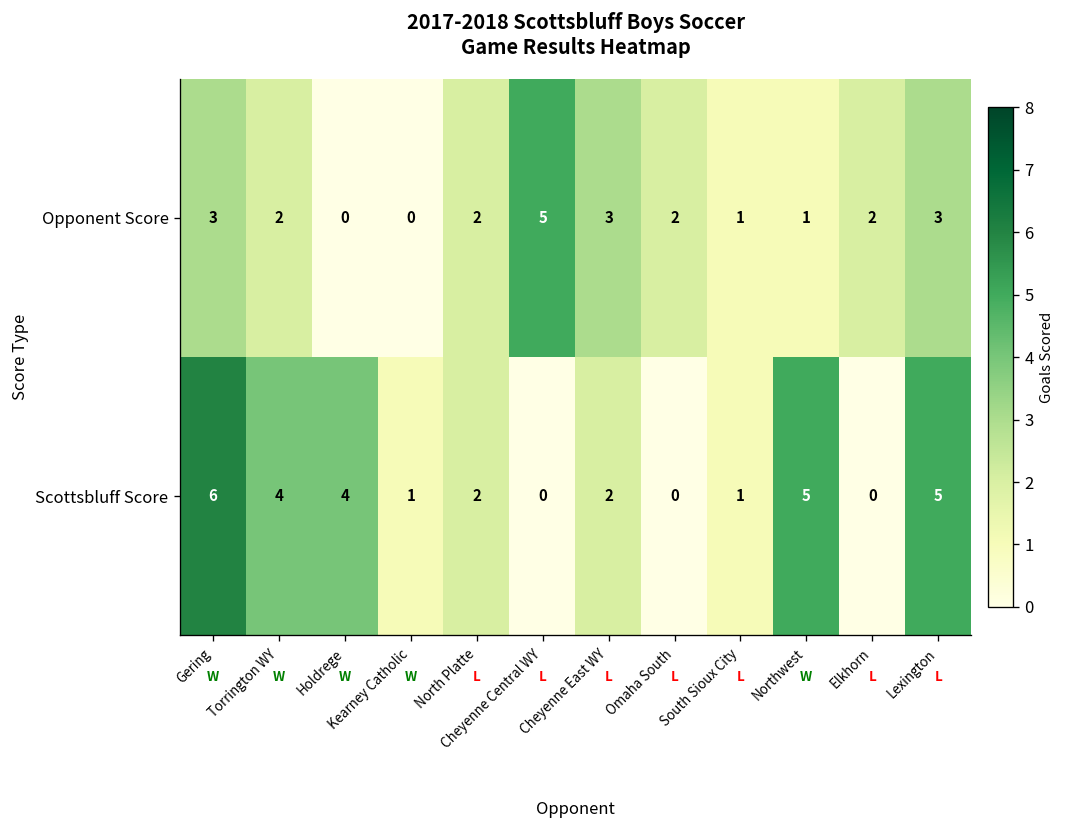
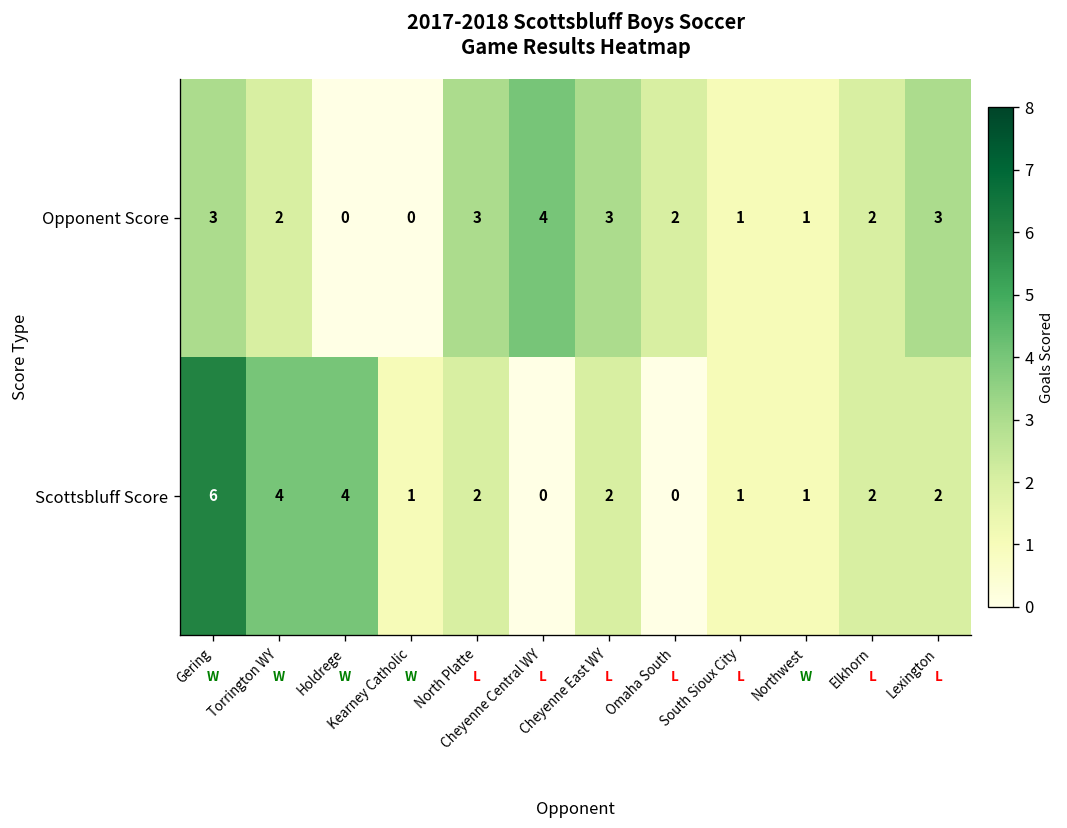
Opponent Score, North Platte: 2 -> 3
Opponent Score, Cheyenne Central WY: 5 -> 4
Scottsbluff Score, Northwest: 5 -> 1
Scottsbluff Score, Elkhorn: 0 -> 2
Scottsbluff Score, Lexington: 5 -> 2
